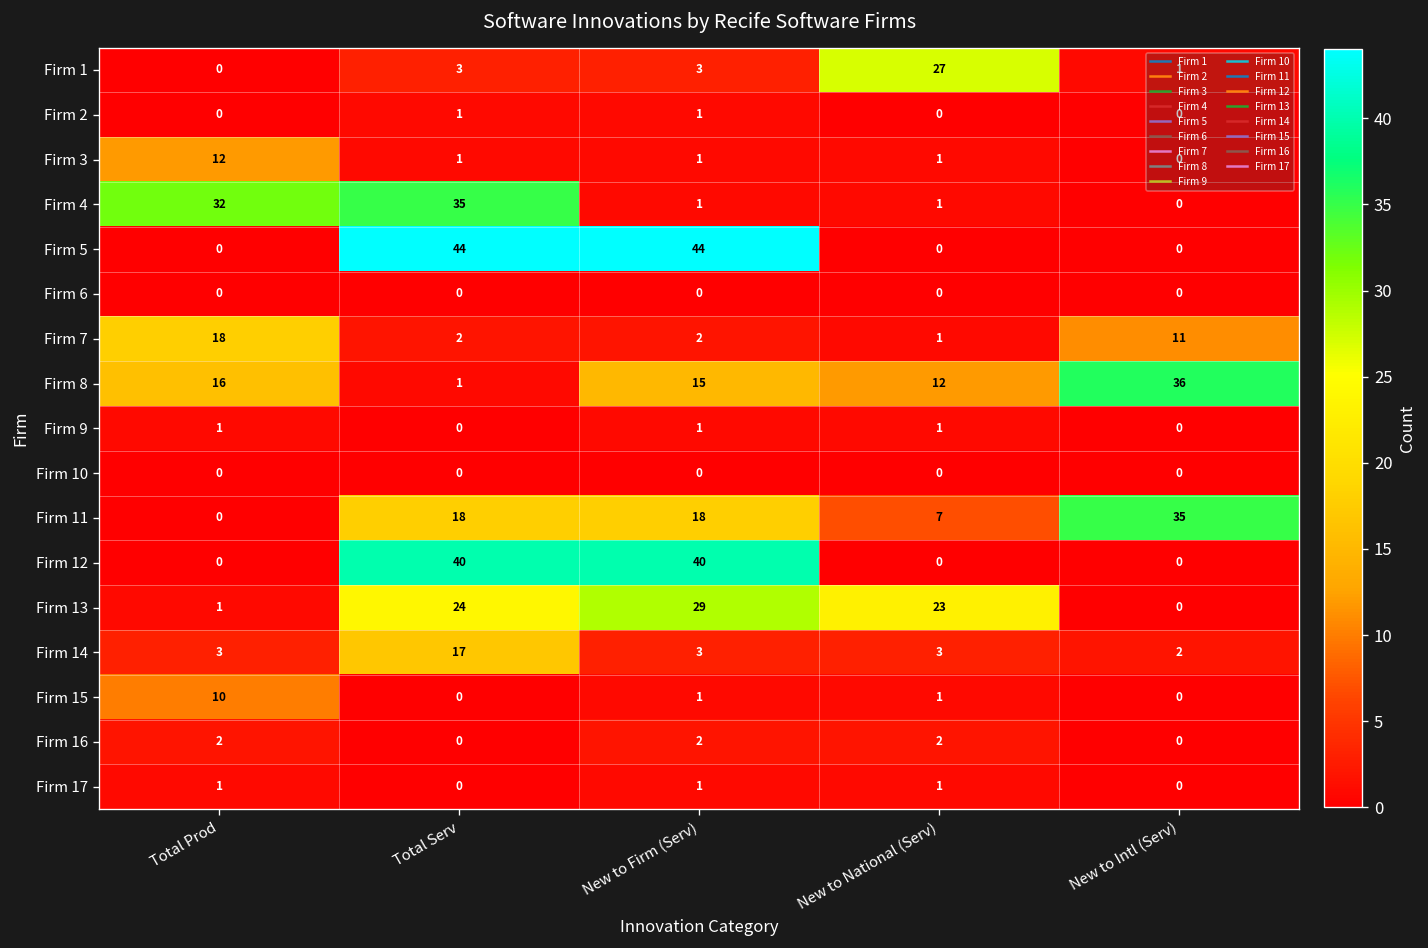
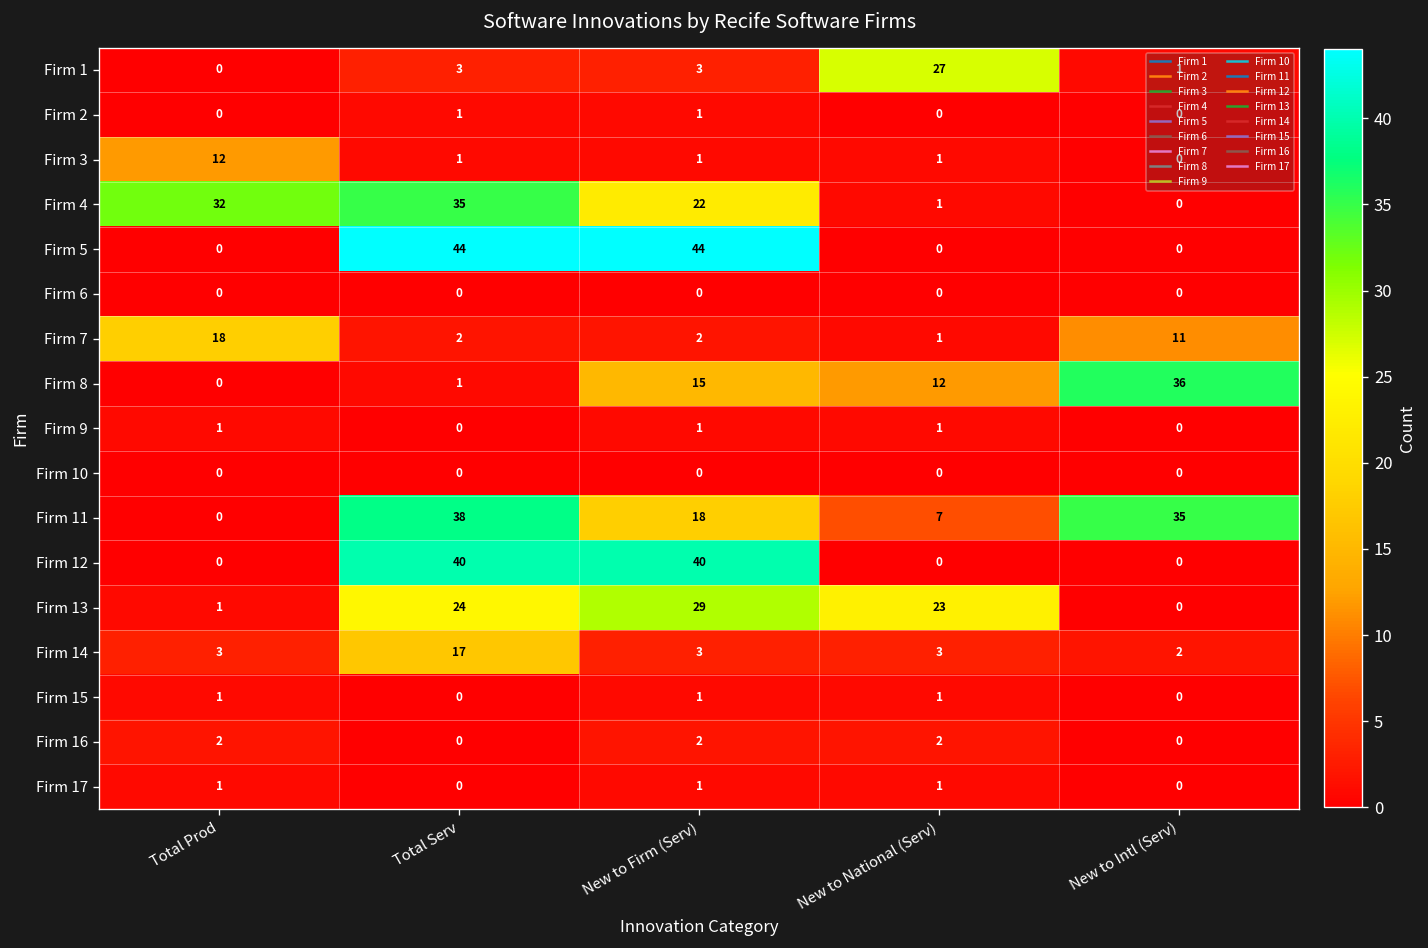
Firm 4, New to Firm (Serv): 1 -> 22
Firm 8, Total Prod: 16 -> 0
Firm 11, Total Serv: 18 -> 38
Firm 15, Total Prod: 10 -> 1
